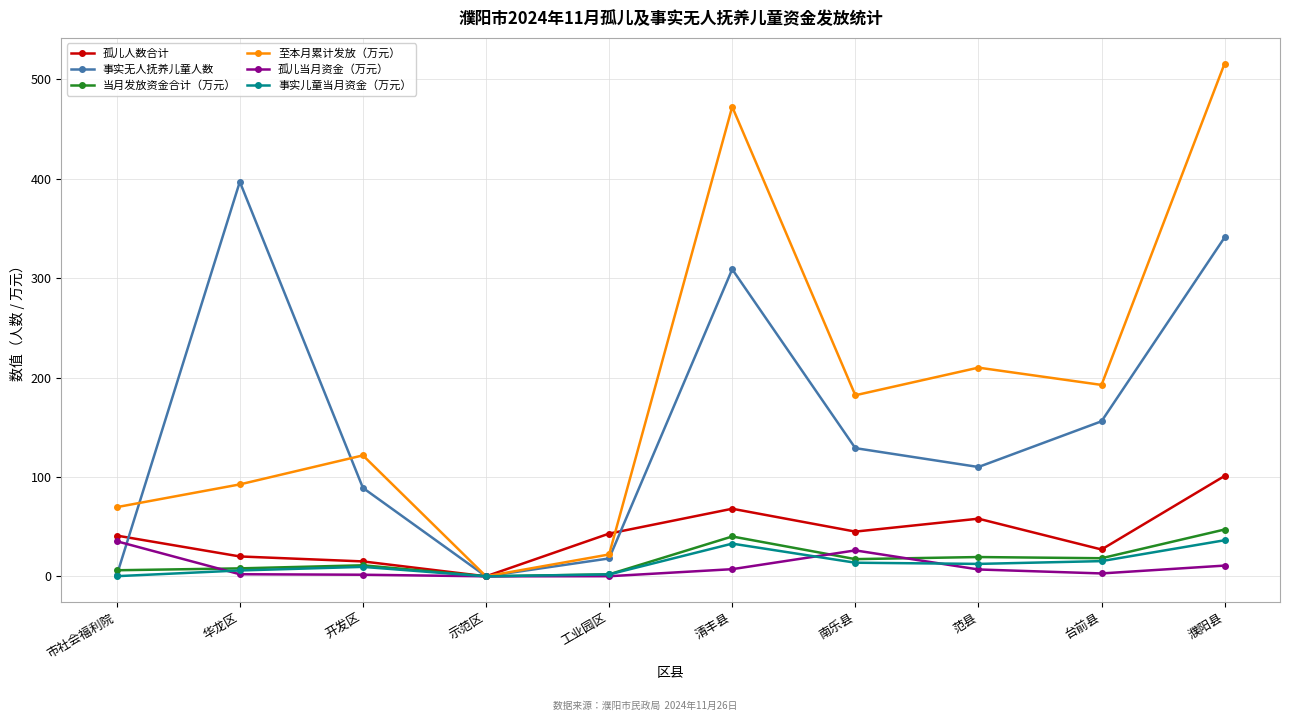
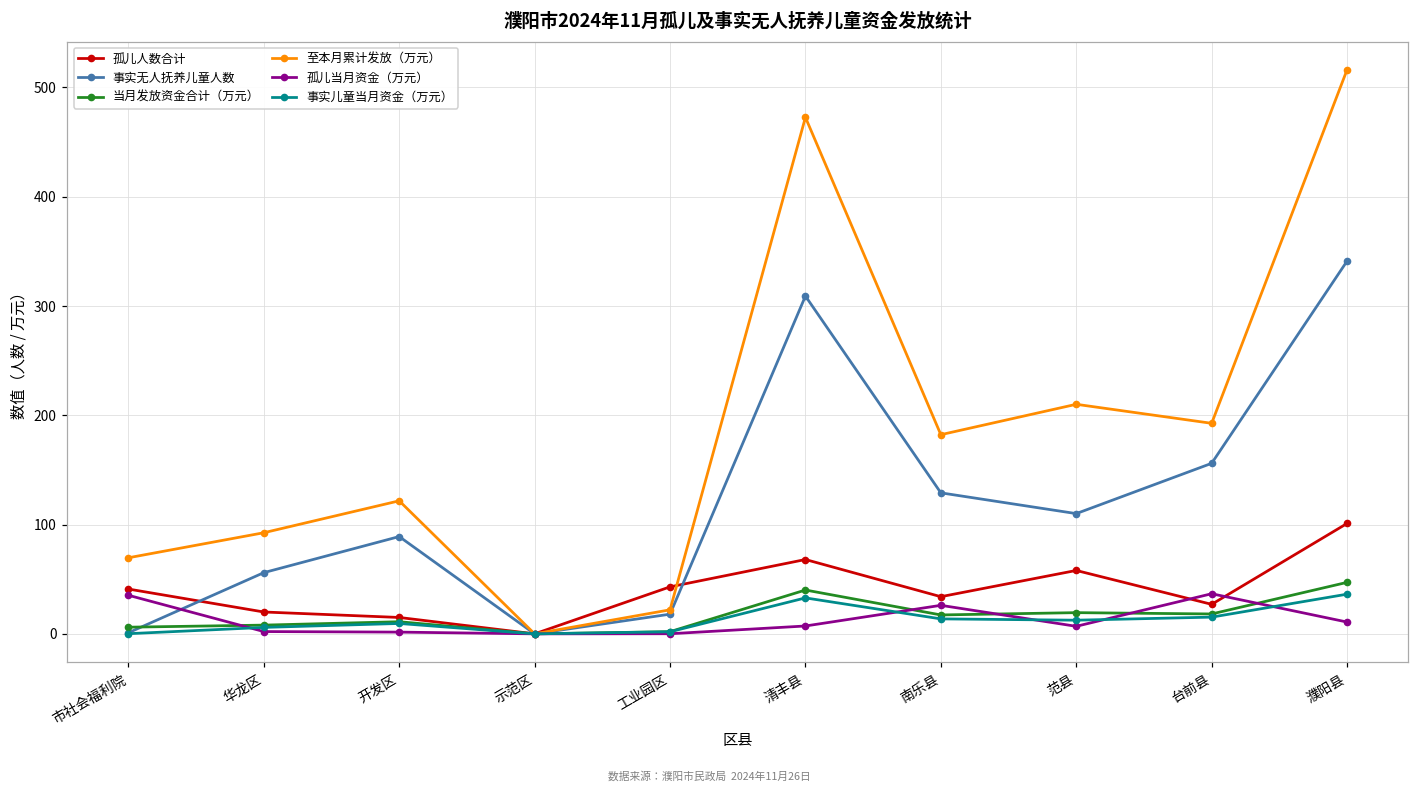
事实无人抚养儿童人数, 华龙区: 400 -> 60
孤儿人数合计, 南乐县: 50 -> 30
孤儿当月资金（万元）, 台前县: 0 -> 40
